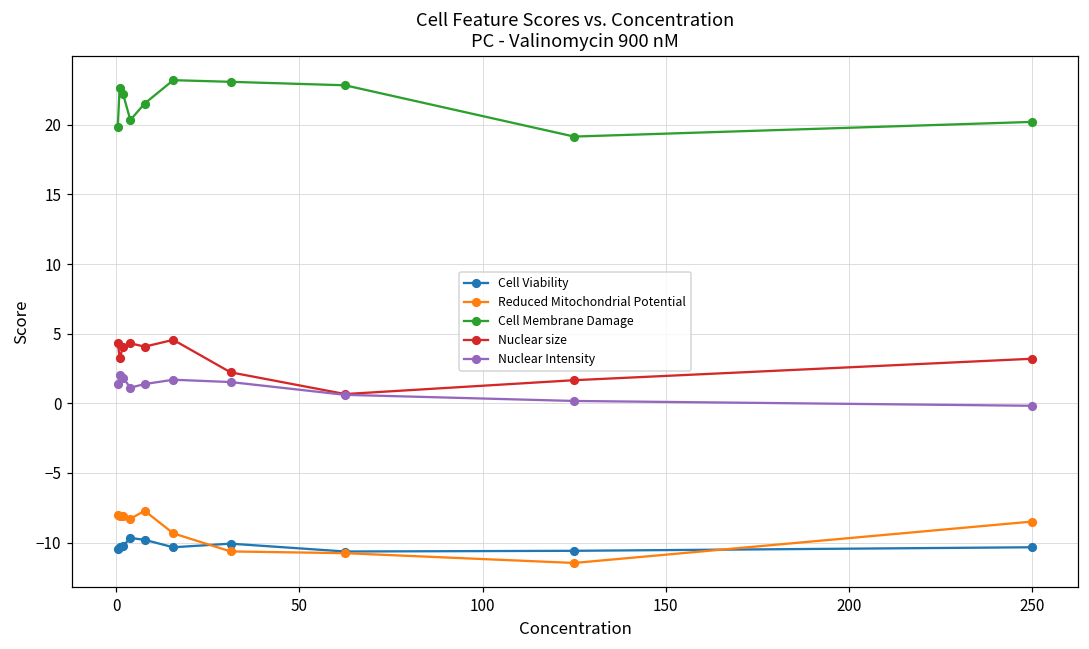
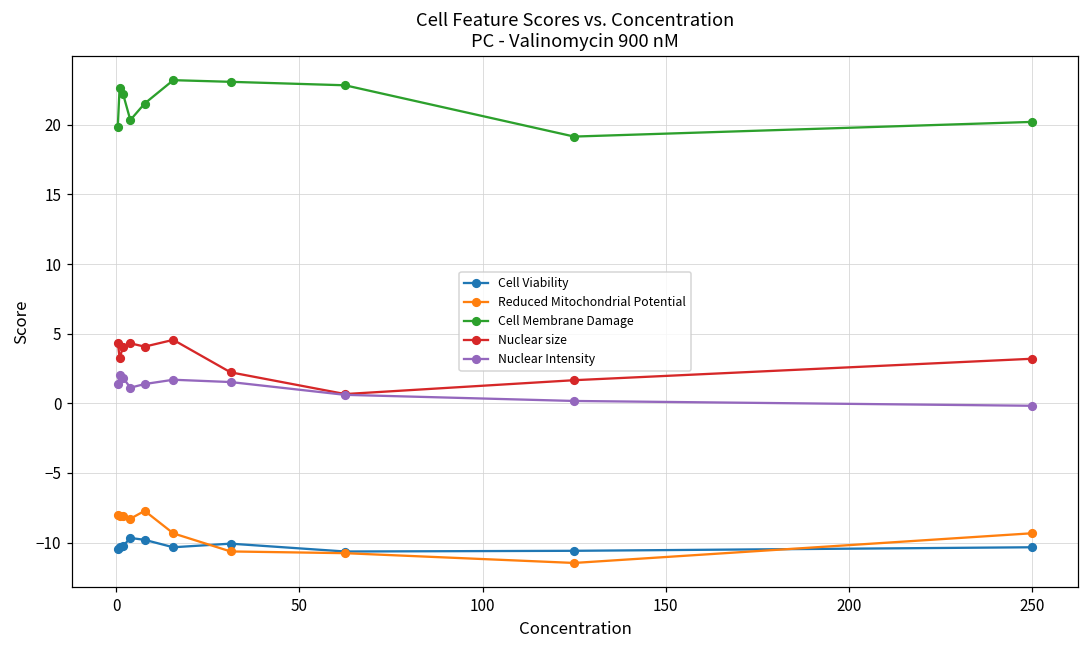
Reduced Mitochondrial Potential, 250: -8.5 -> -9.3
